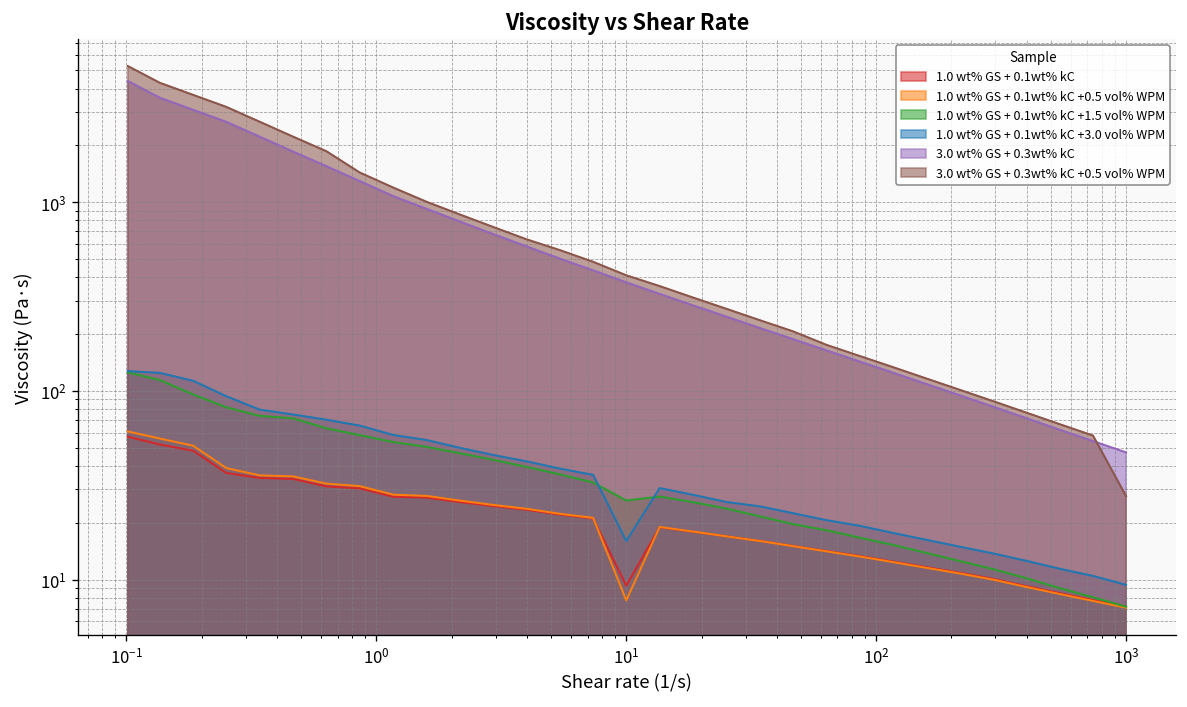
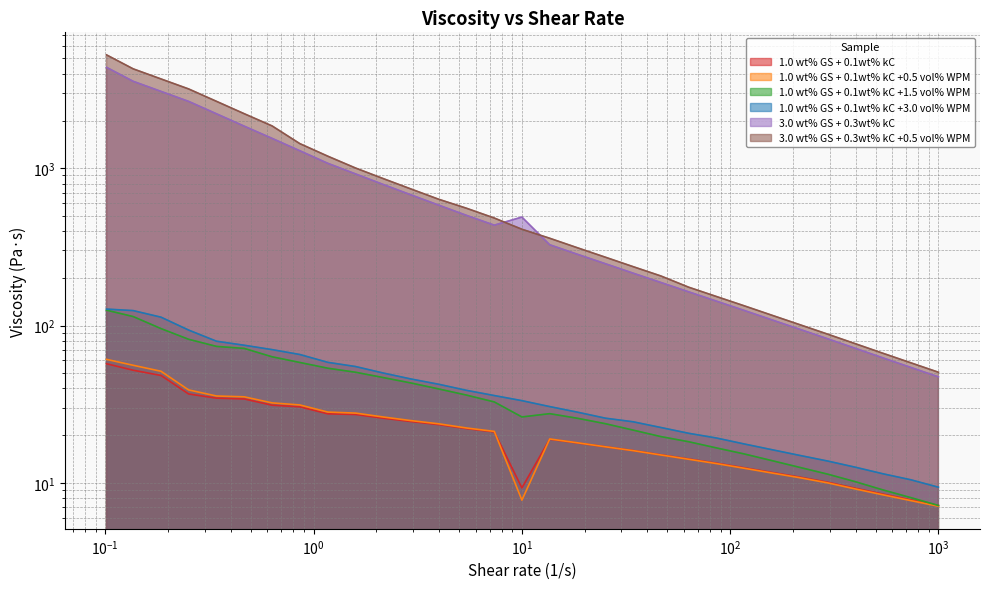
1.0 wt% GS + 0.1wt% kC +3.0 vol% WPM, 10^1: 16 -> 33
3.0 wt% GS + 0.3wt% kC, 10^1: 380 -> 490
3.0 wt% GS + 0.3wt% kC +0.5 vol% WPM, 10^3: 28 -> 50
